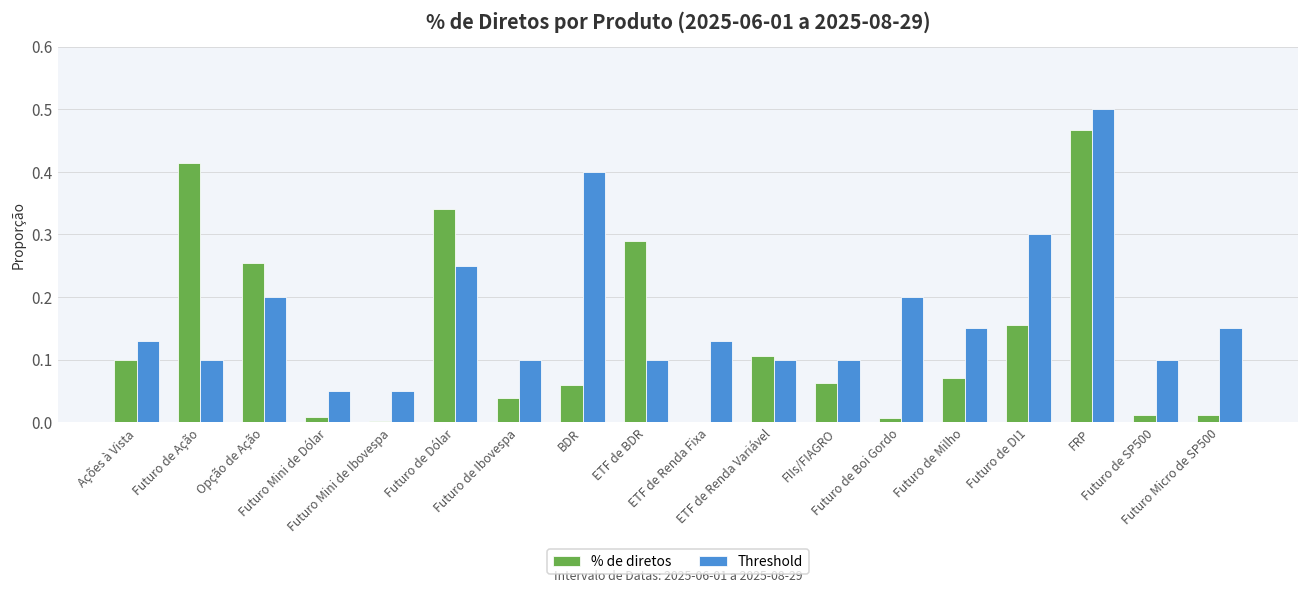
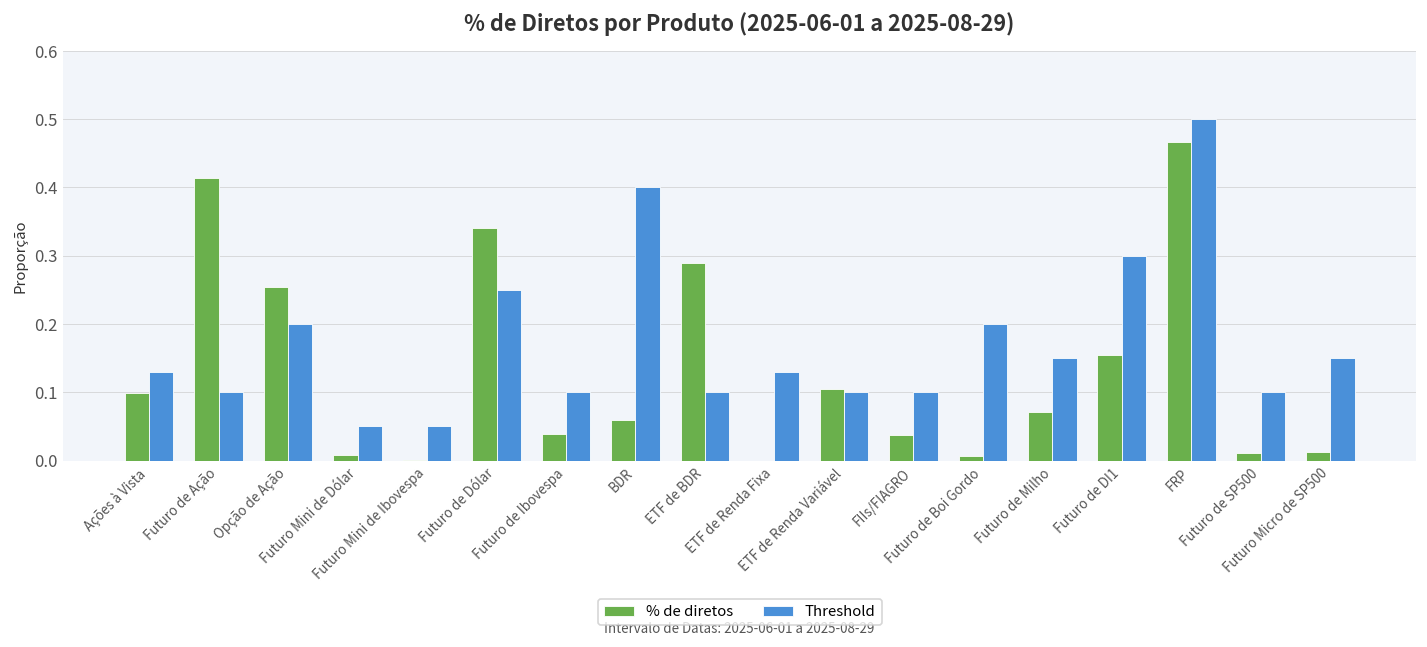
% de diretos, FIIs/FIAGRO: 0.06 -> 0.04
